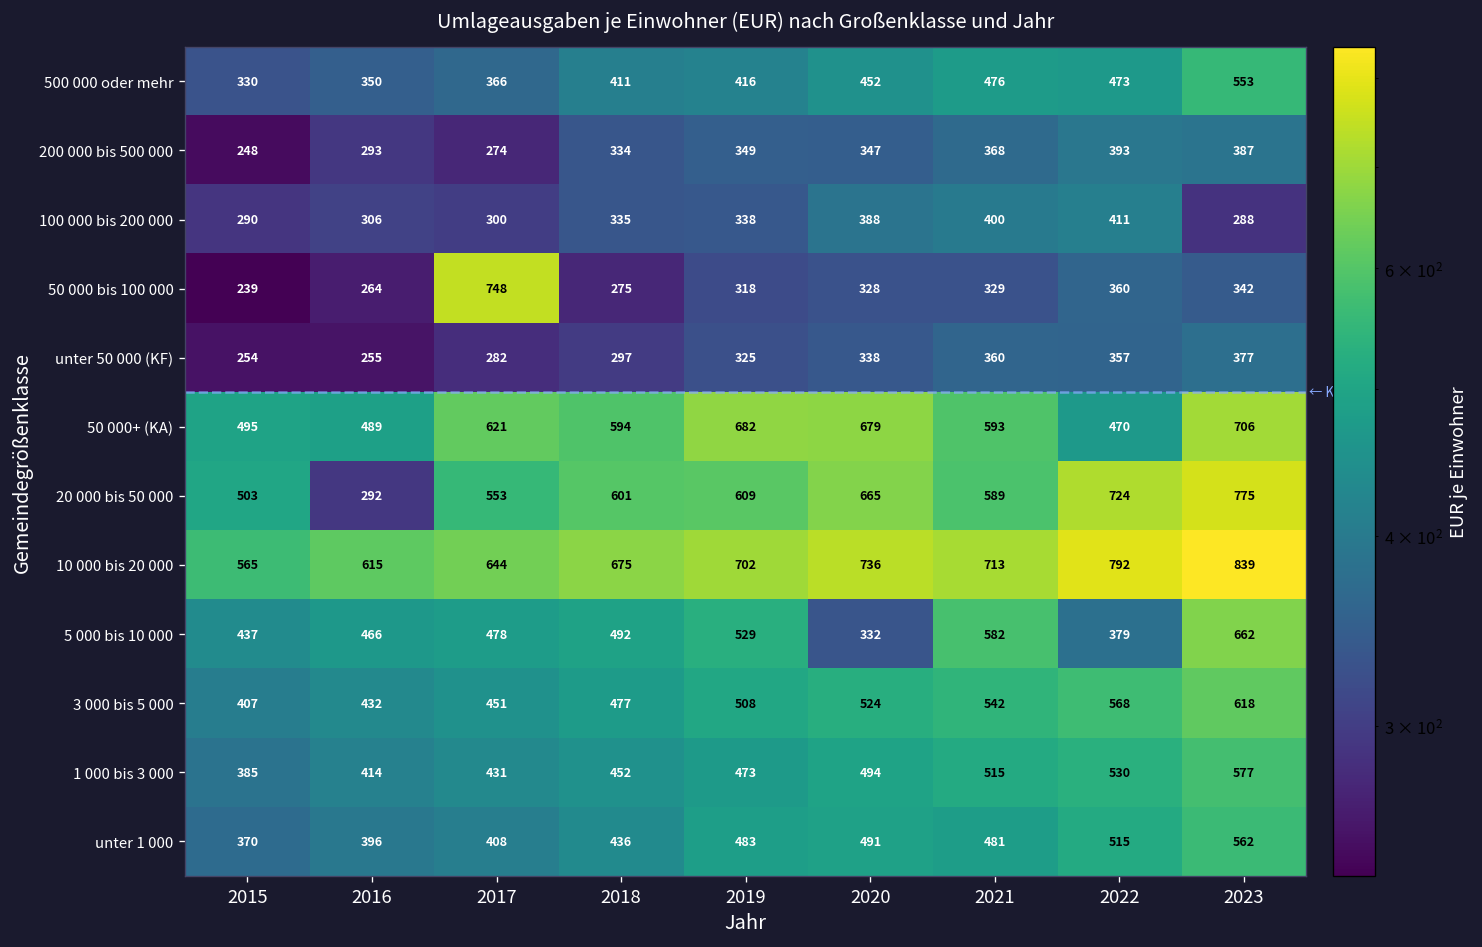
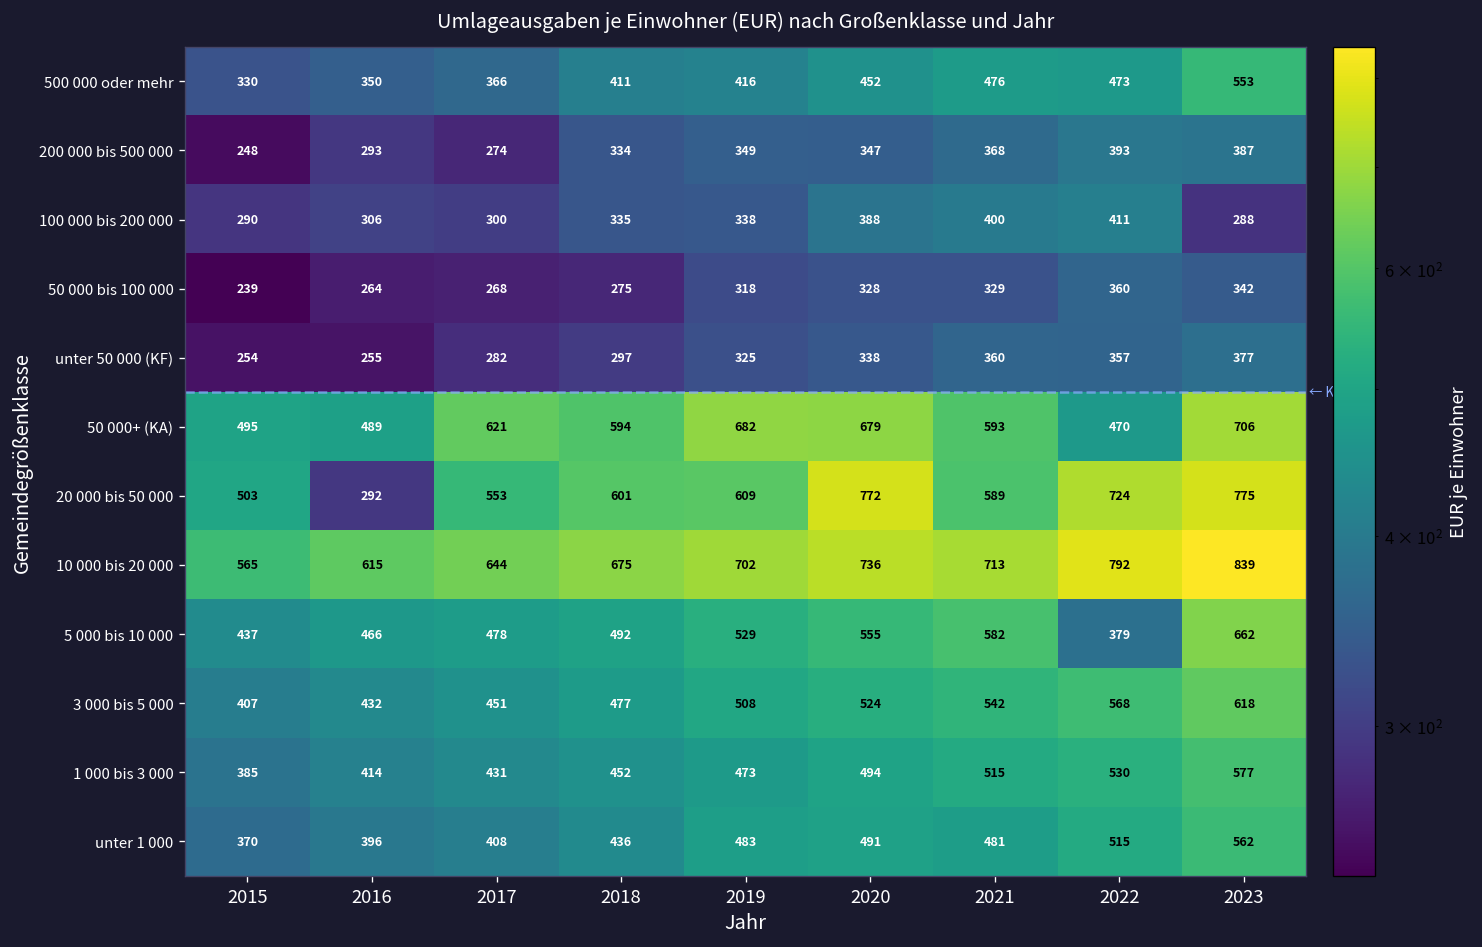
50 000 bis 100 000, 2017: 748 -> 268
20 000 bis 50 000, 2020: 665 -> 772
5 000 bis 10 000, 2020: 332 -> 555
